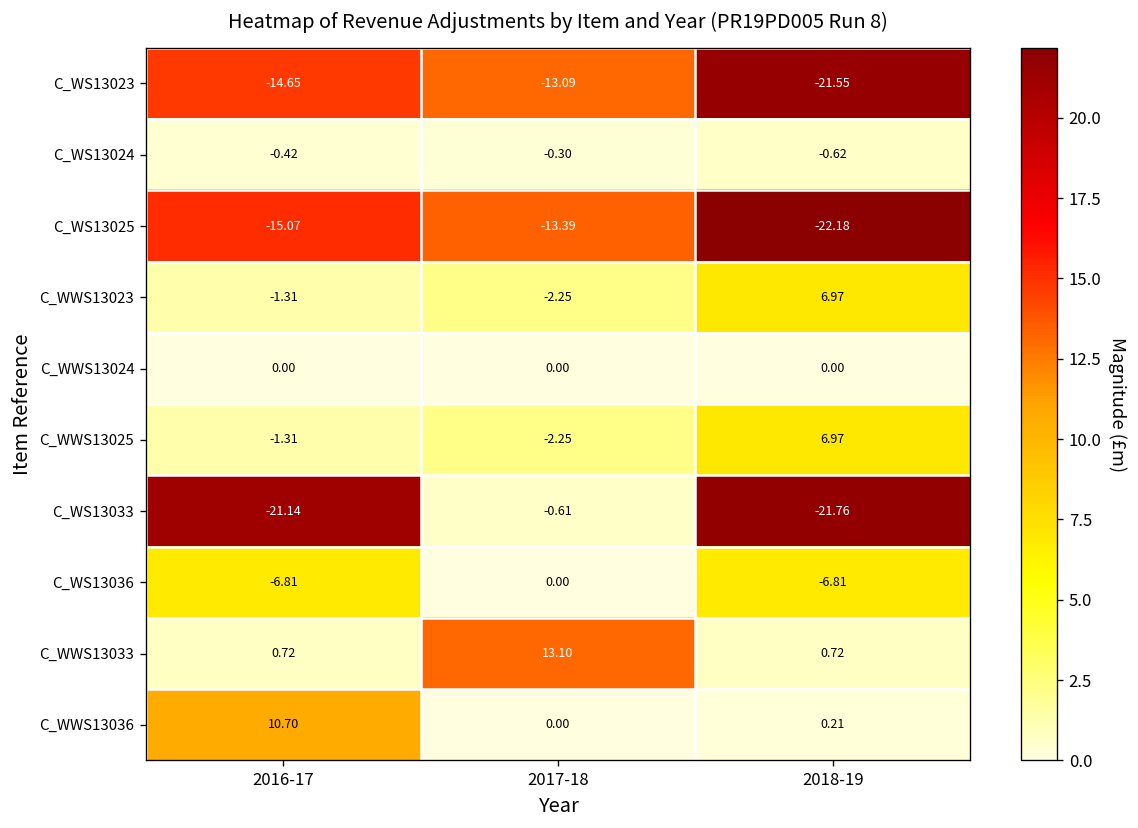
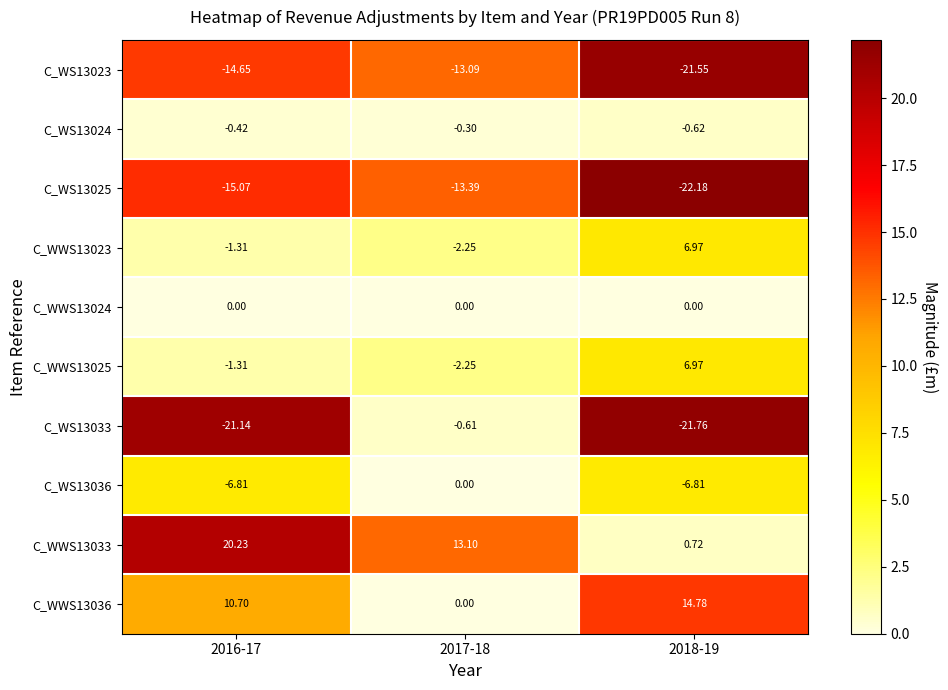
C_WWS13033, 2016-17: 0.72 -> 20.23
C_WWS13036, 2018-19: 0.21 -> 14.78
